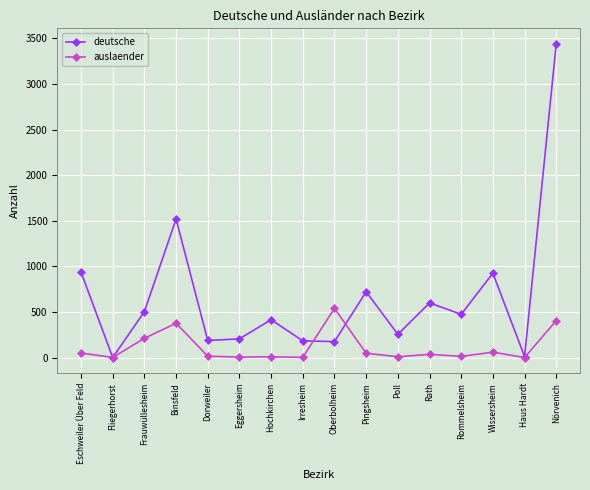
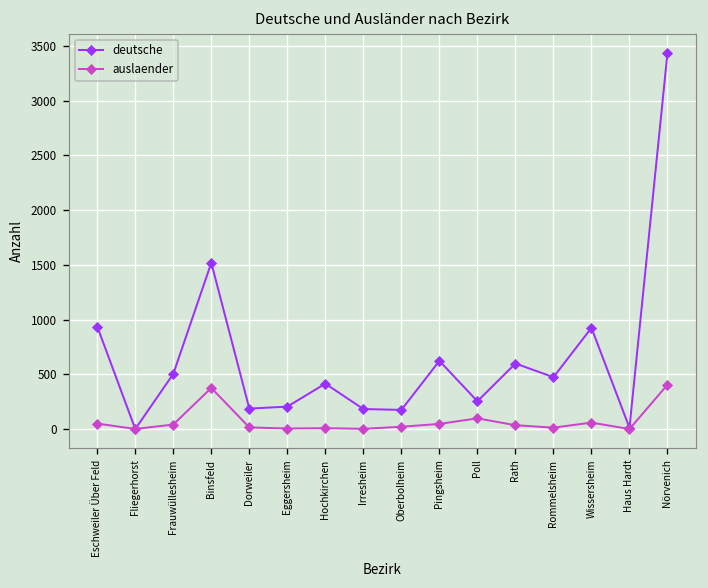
auslaender, Frauwüllesheim: 200 -> 0
auslaender, Oberbolheim: 500 -> 0
deutsche, Pingsheim: 700 -> 600
auslaender, Poll: 0 -> 100
